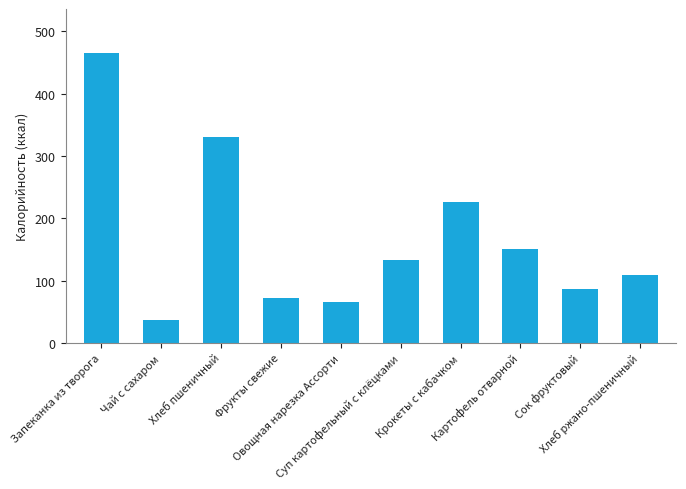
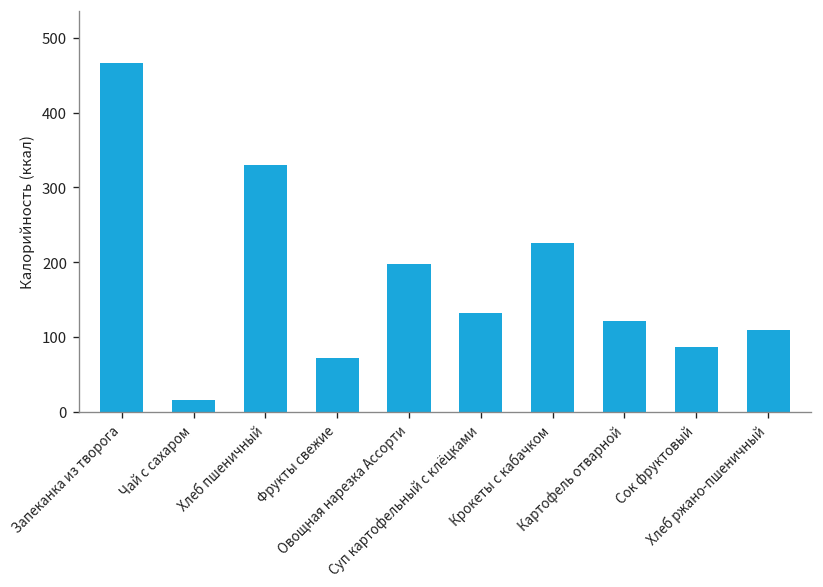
Чай с сахаром: 40 -> 20
Овощная нарезка Ассорти: 70 -> 200
Картофель отварной: 150 -> 120
